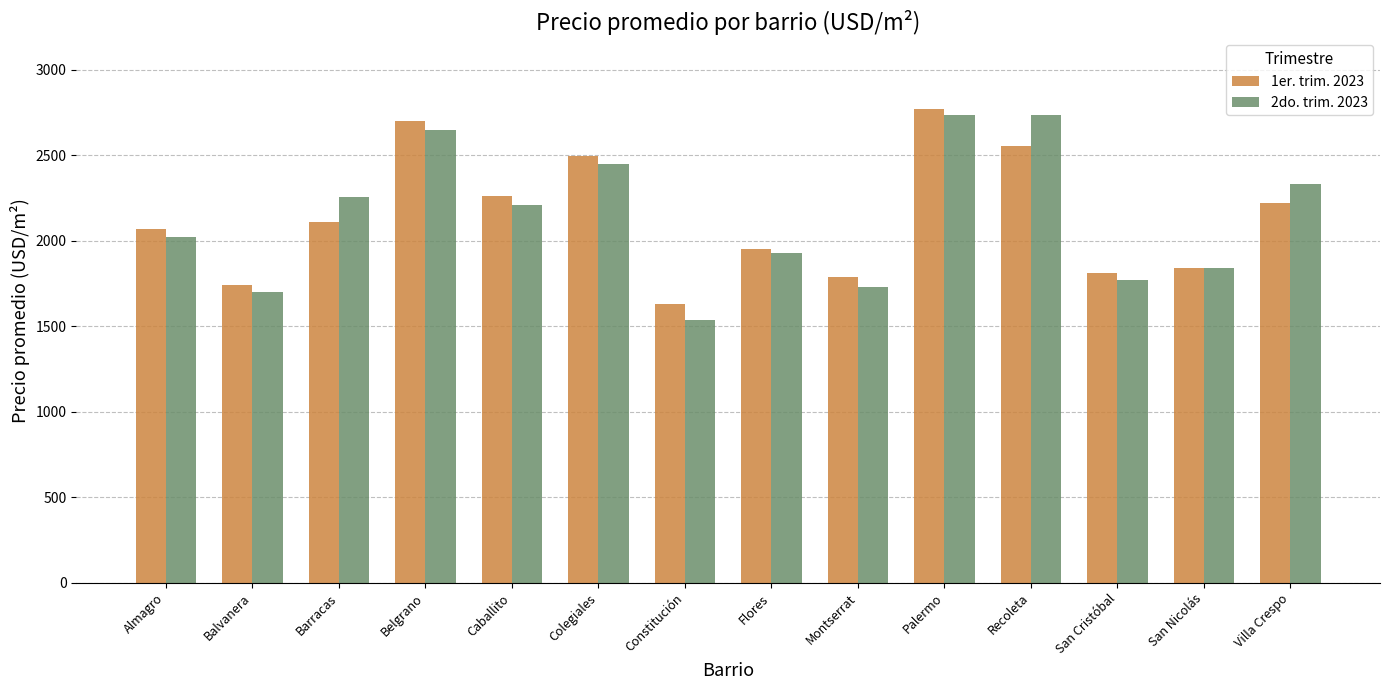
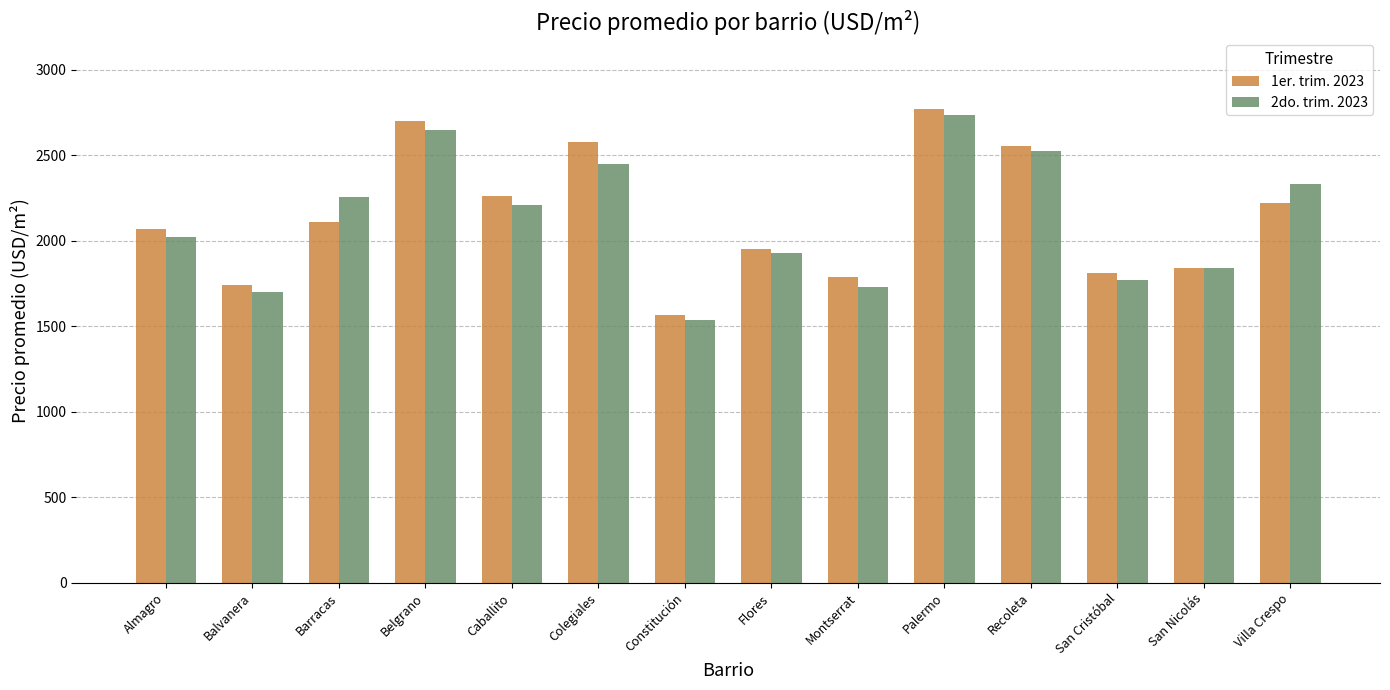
1er. trim. 2023, Colegiales: 2500 -> 2580
1er. trim. 2023, Constitución: 1630 -> 1570
2do. trim. 2023, Recoleta: 2740 -> 2530
